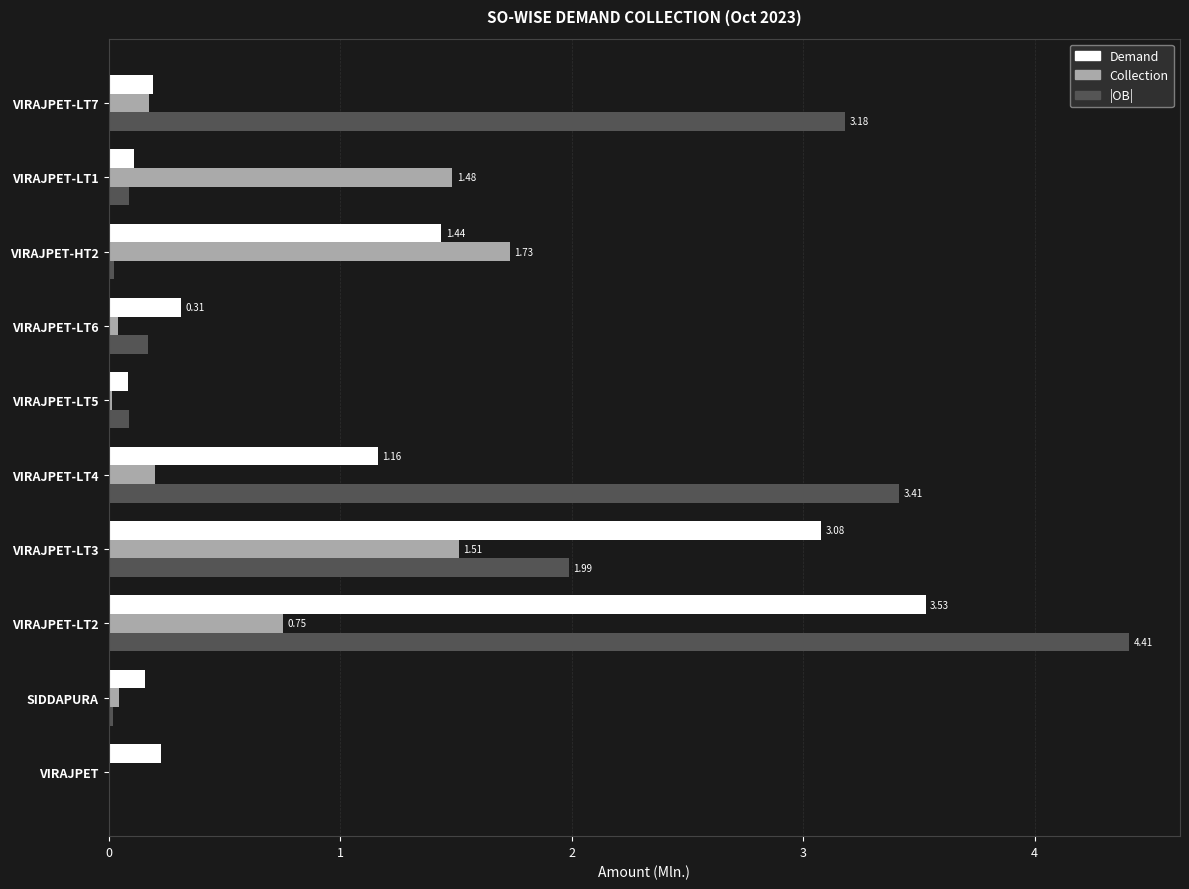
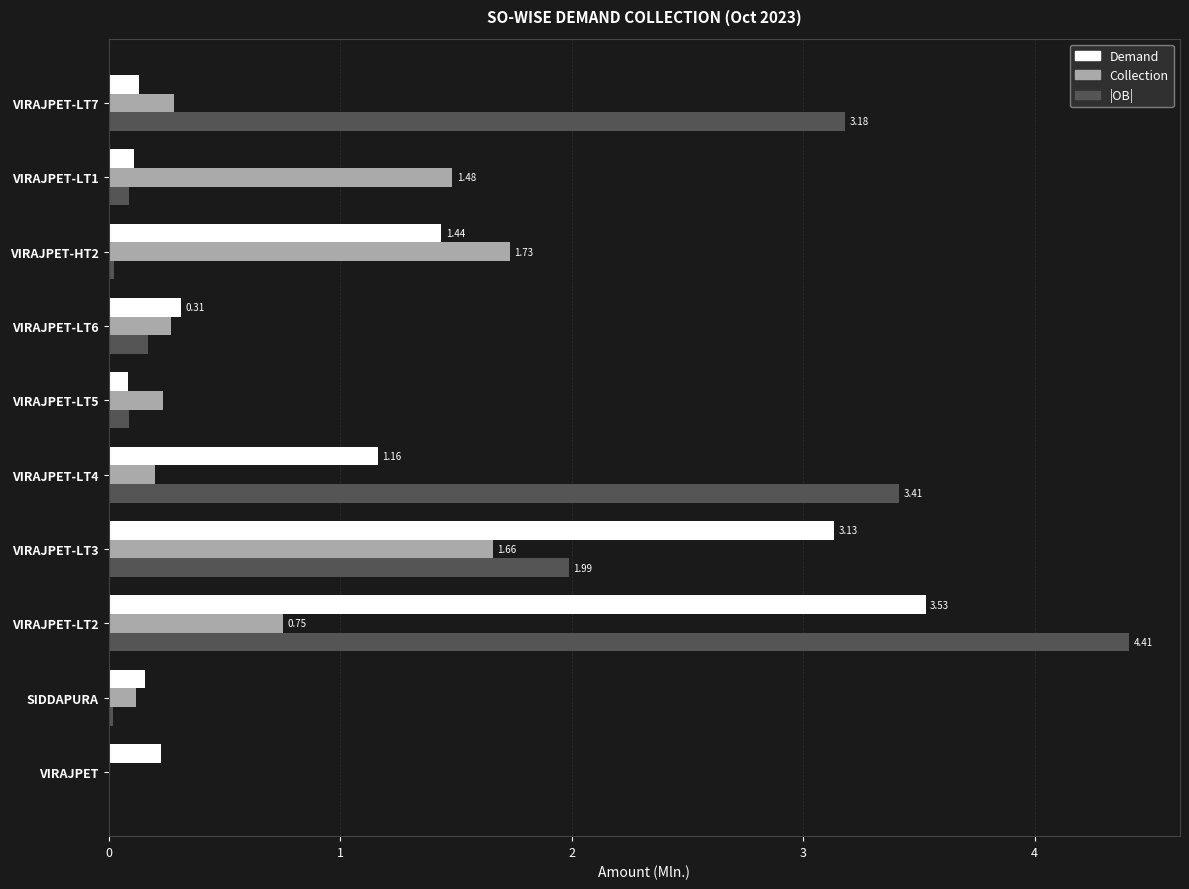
Demand, VIRAJPET-LT7: 0.19 -> 0.13
Collection, VIRAJPET-LT7: 0.17 -> 0.28
Collection, VIRAJPET-LT6: 0.04 -> 0.27
Collection, VIRAJPET-LT5: 0.02 -> 0.24
Demand, VIRAJPET-LT3: 3.08 -> 3.13
Collection, VIRAJPET-LT3: 1.51 -> 1.66
Collection, SIDDAPURA: 0.04 -> 0.12
